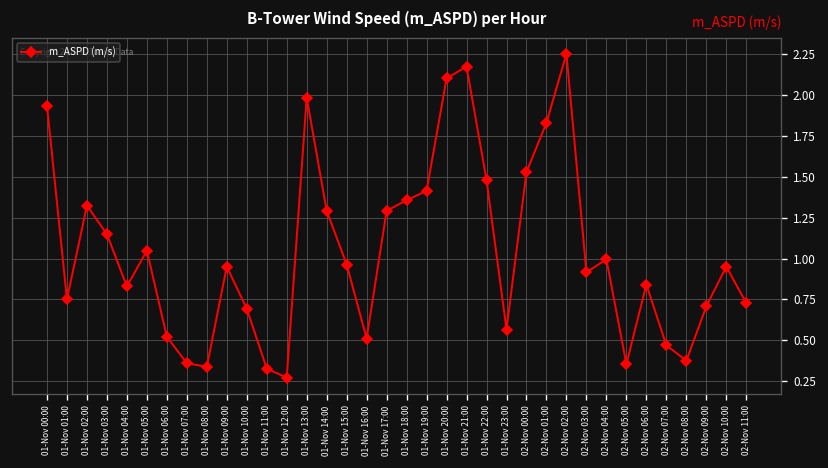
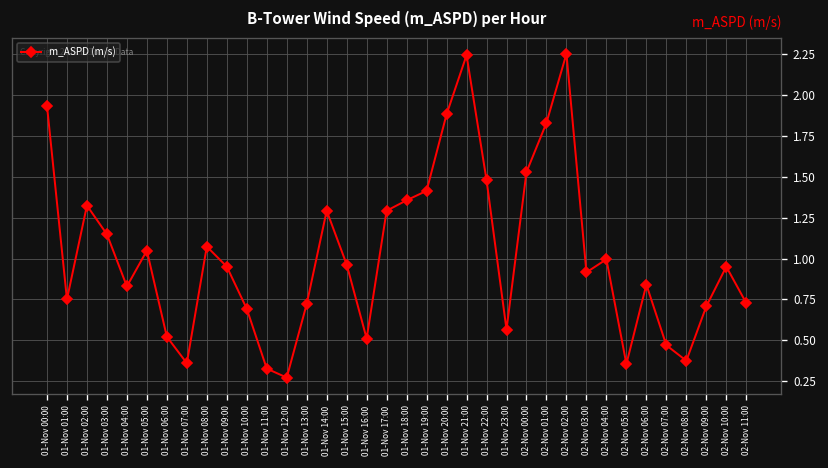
01-Nov 08:00: 0.34 -> 1.07
01-Nov 13:00: 1.99 -> 0.72
01-Nov 20:00: 2.10 -> 1.88
01-Nov 21:00: 2.18 -> 2.25
